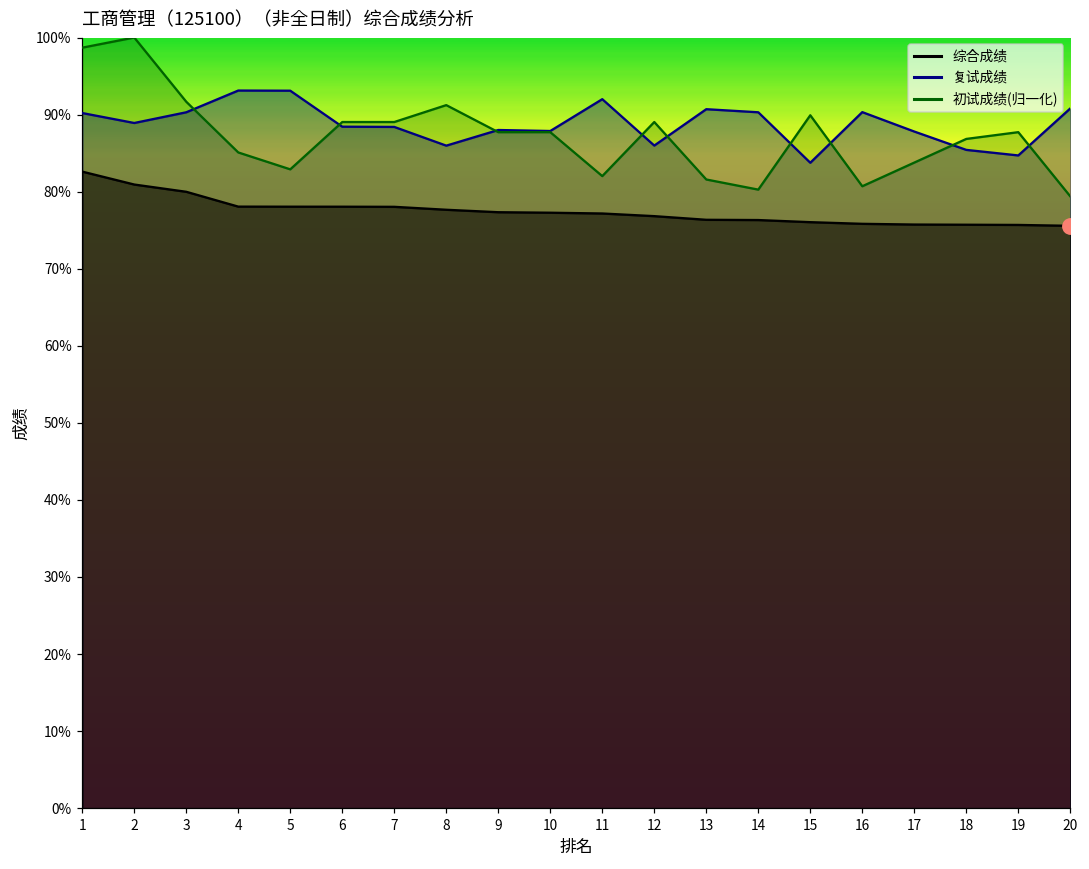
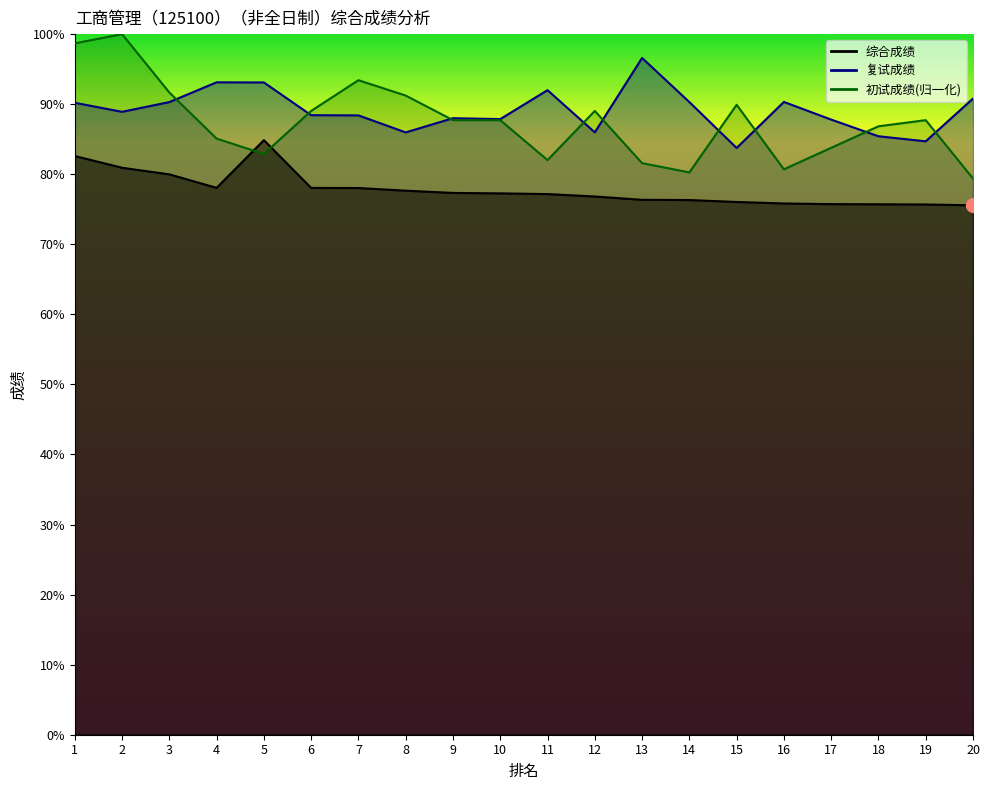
综合成绩, 5: 78% -> 85%
初试成绩(归一化), 7: 89% -> 93%
复试成绩, 13: 91% -> 97%
